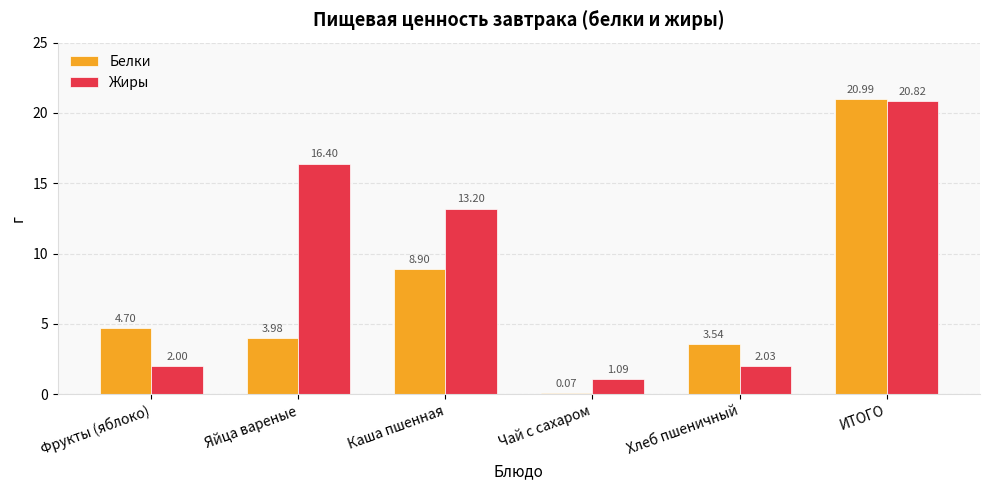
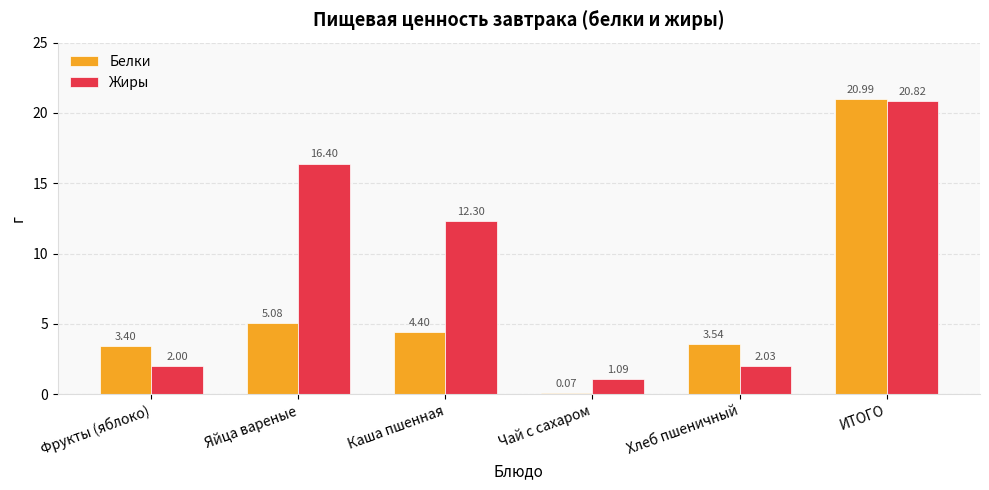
Белки, Фрукты (яблоко): 4.70 -> 3.40
Белки, Яйца вареные: 3.98 -> 5.08
Белки, Каша пшенная: 8.90 -> 4.40
Жиры, Каша пшенная: 13.20 -> 12.30
